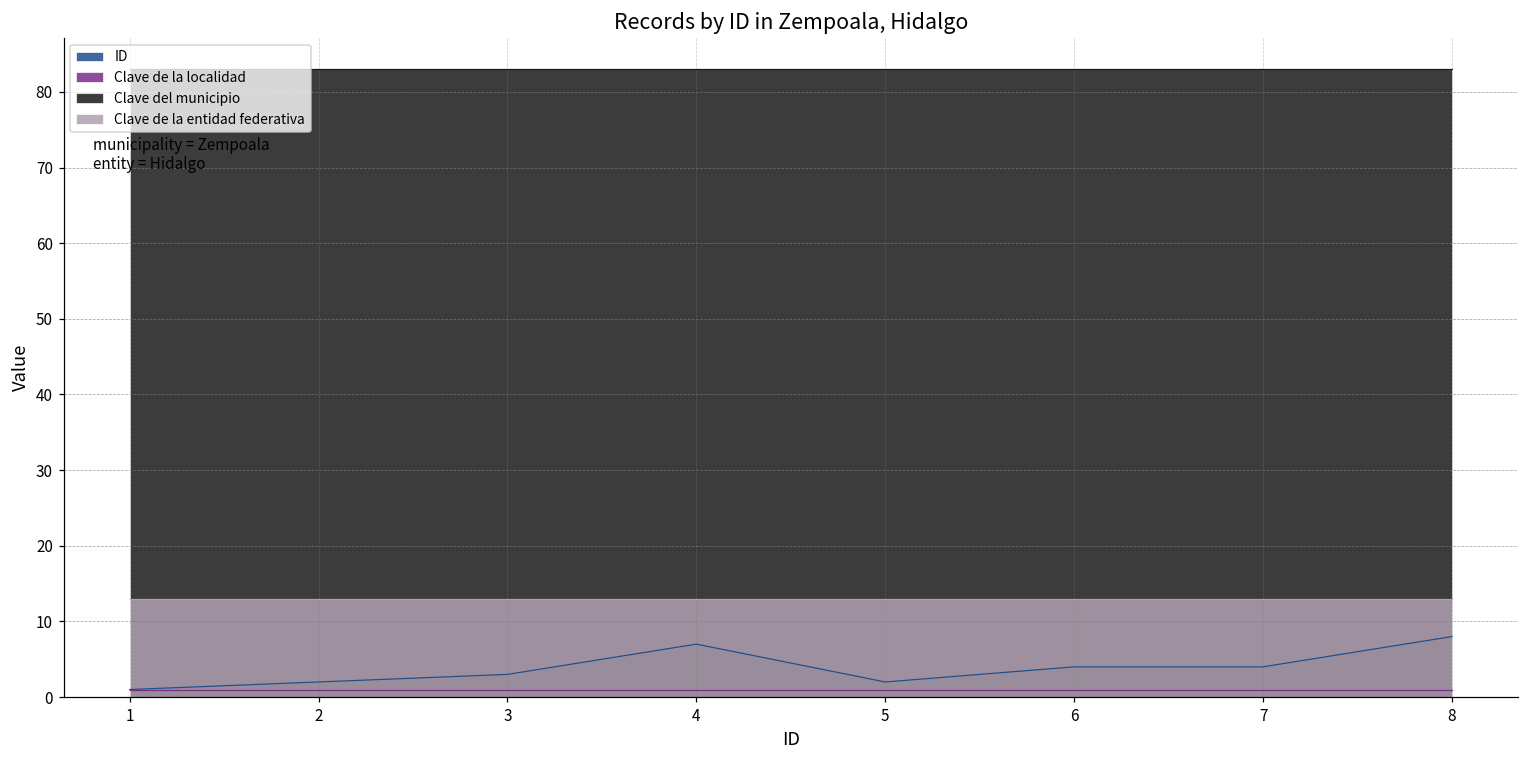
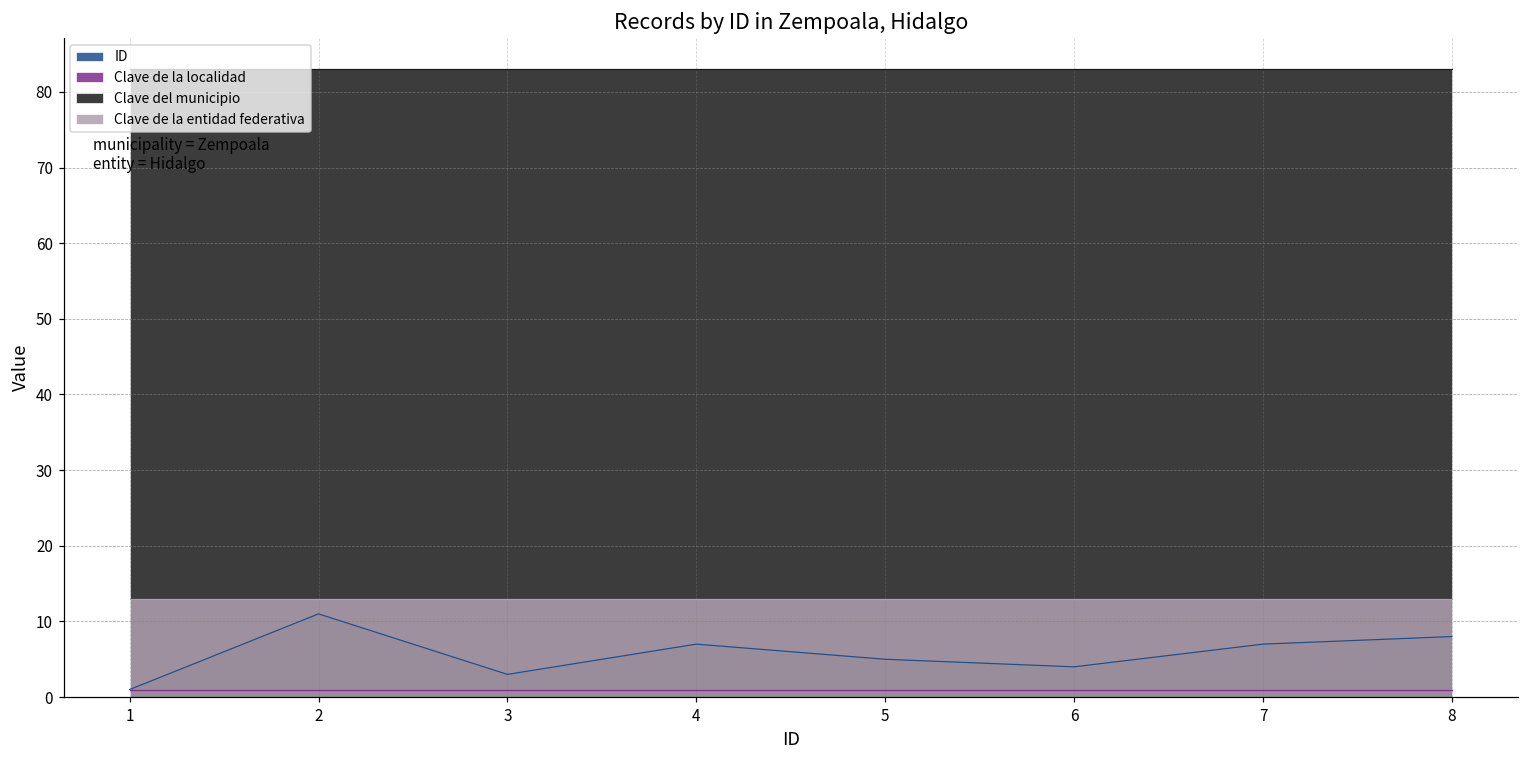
ID, 2: 2 -> 11
ID, 5: 2 -> 5
ID, 7: 4 -> 7
